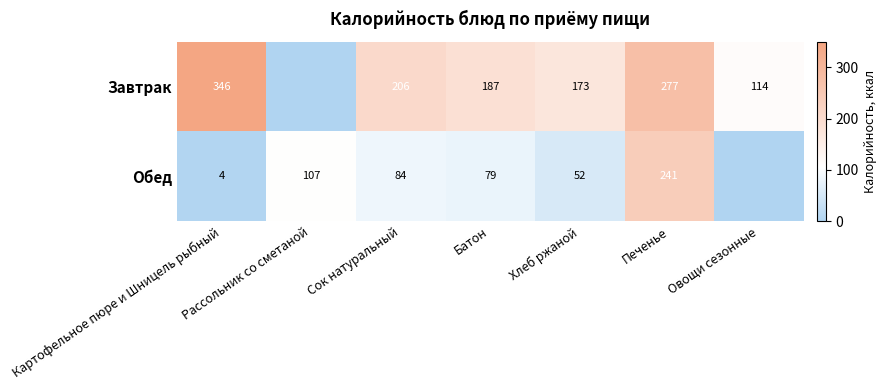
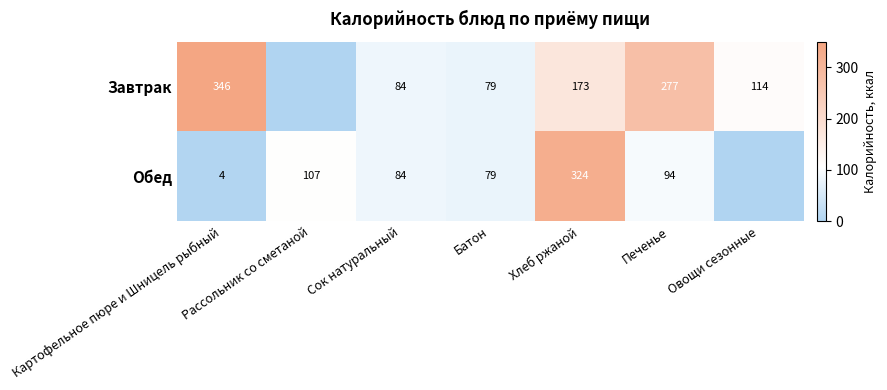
Завтрак, Сок натуральный: 206 -> 84
Завтрак, Батон: 187 -> 79
Обед, Хлеб ржаной: 52 -> 324
Обед, Печенье: 241 -> 94
